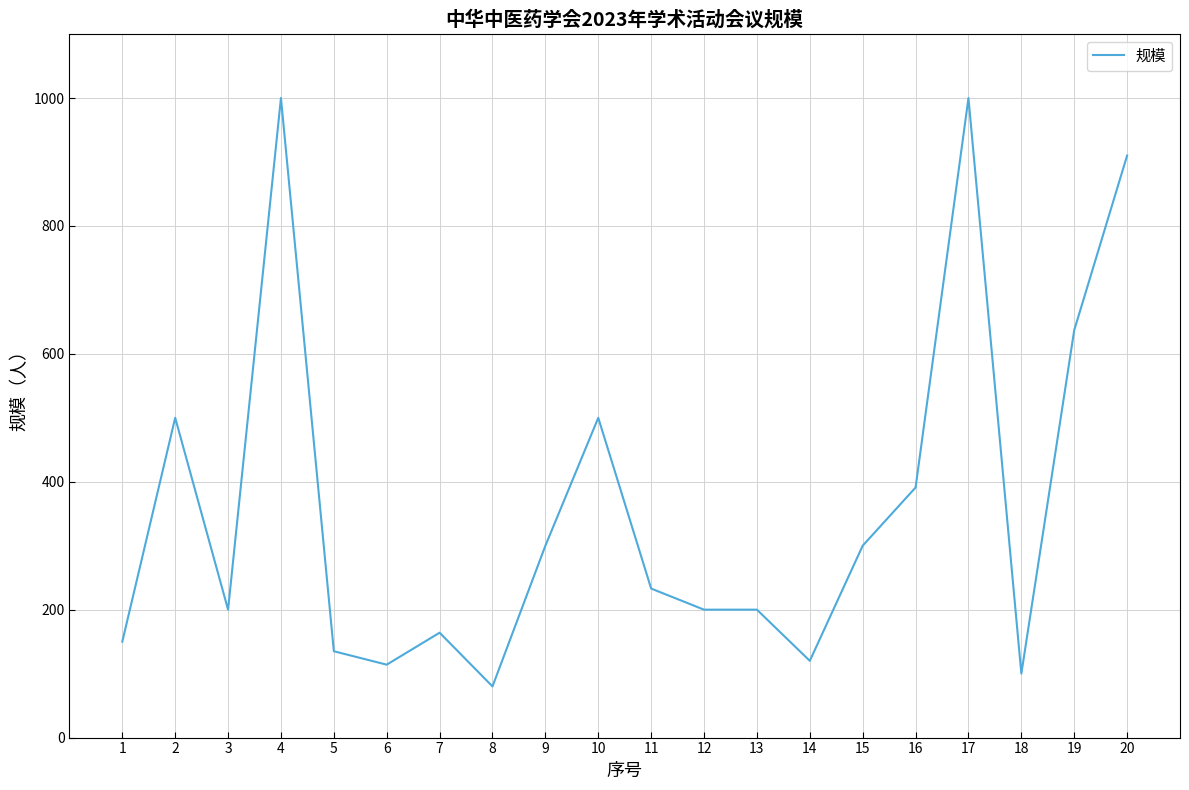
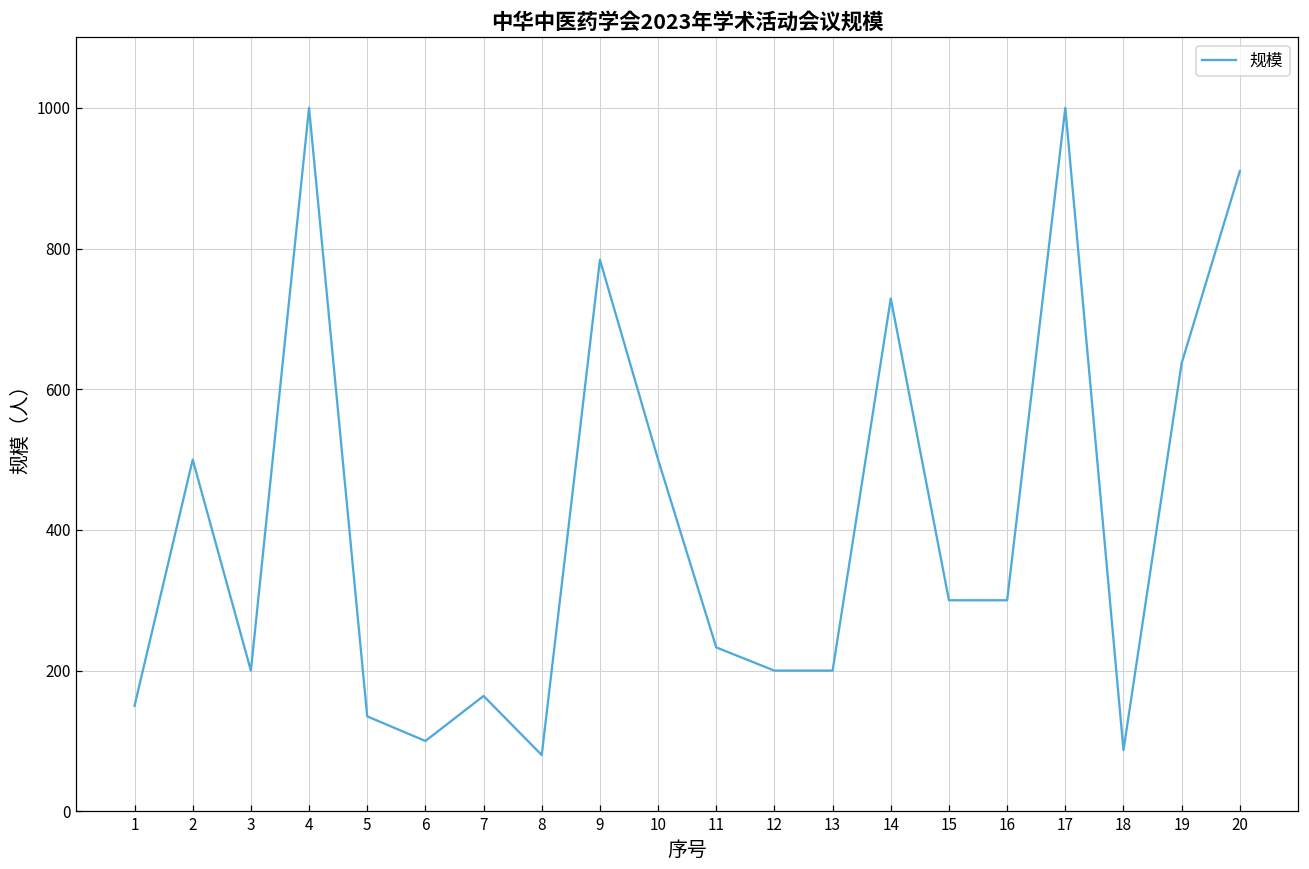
6: 110 -> 100
9: 300 -> 780
14: 120 -> 730
16: 390 -> 300
18: 100 -> 90
